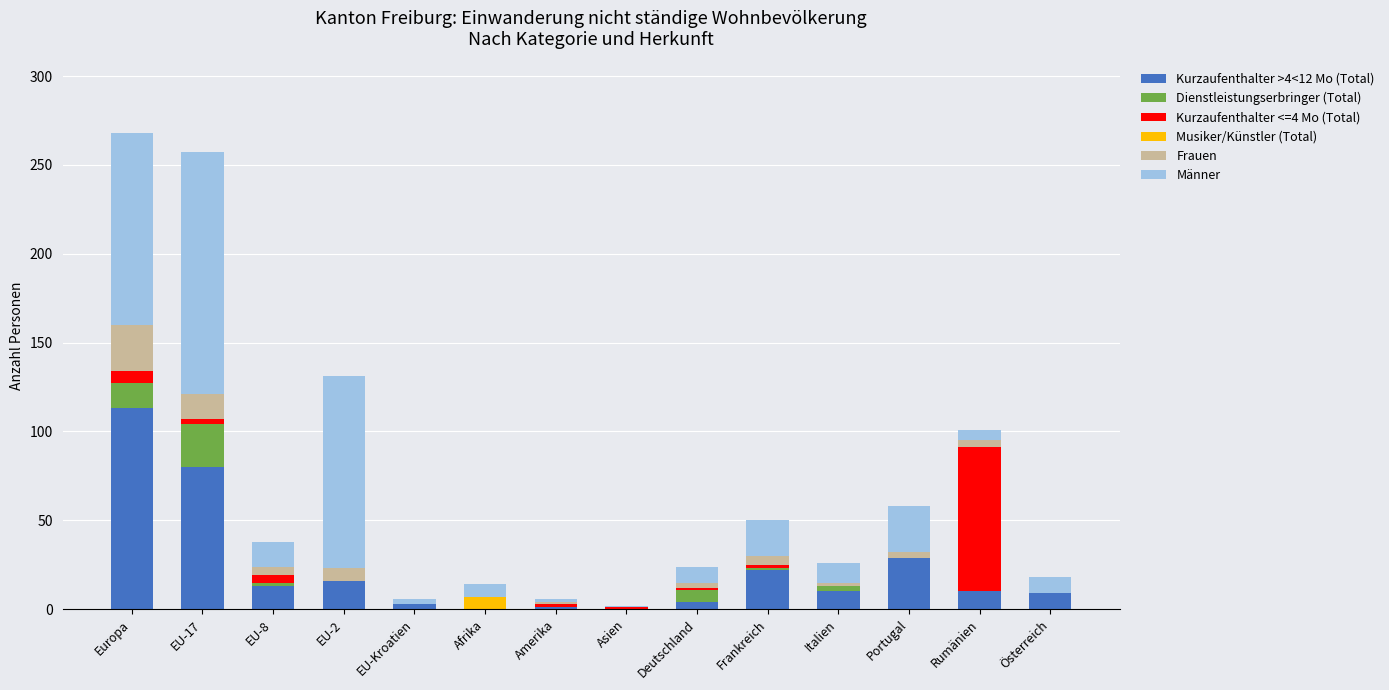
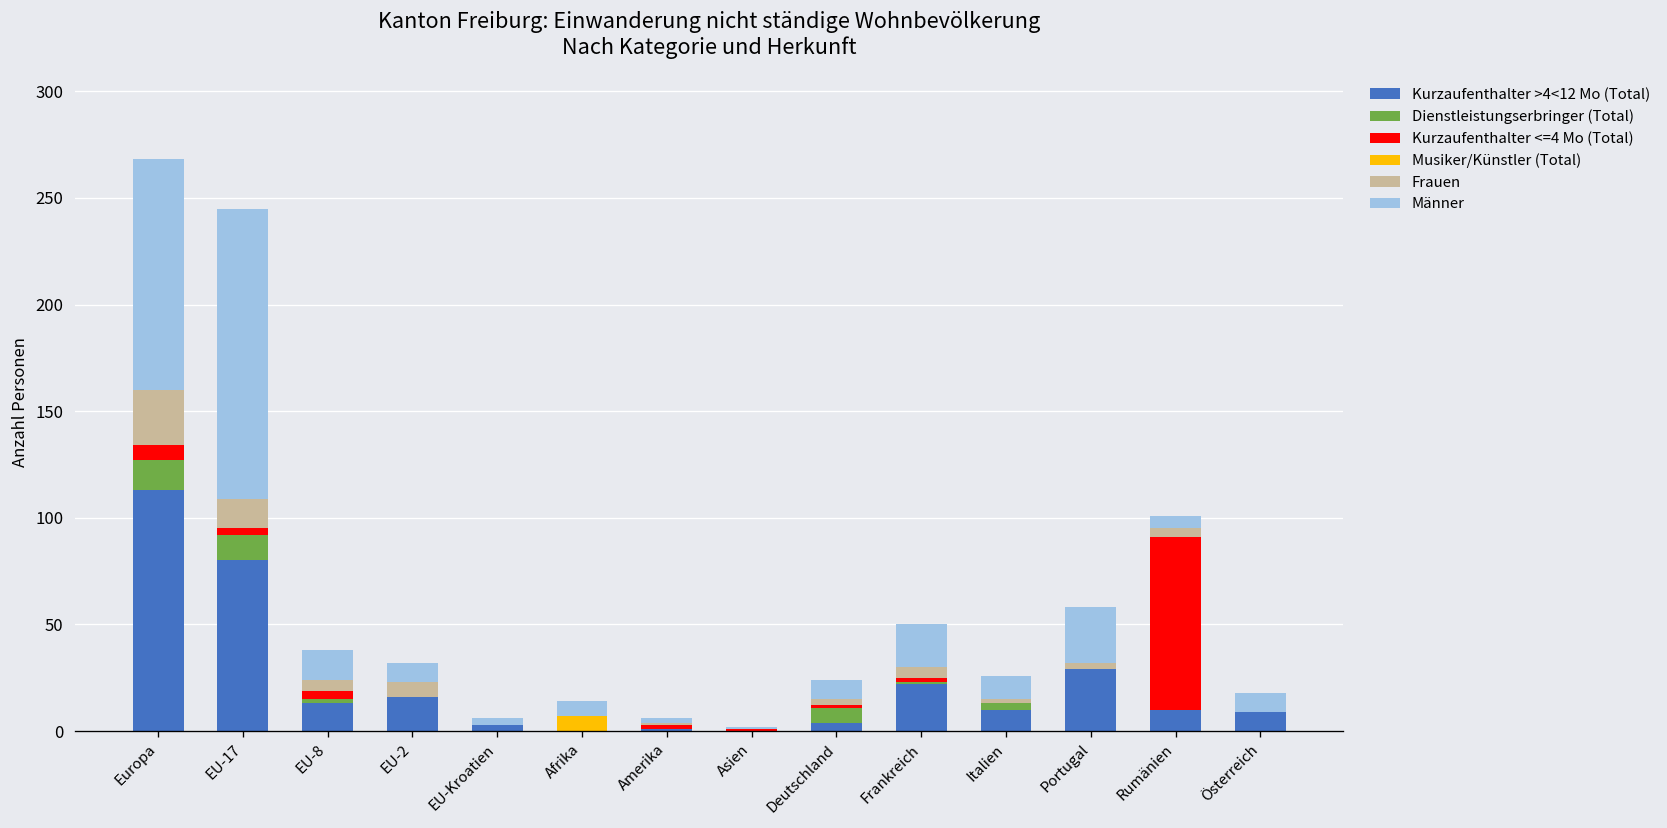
Dienstleistungserbringer (Total), EU-17: 24 -> 12
Männer, EU-2: 108 -> 9
